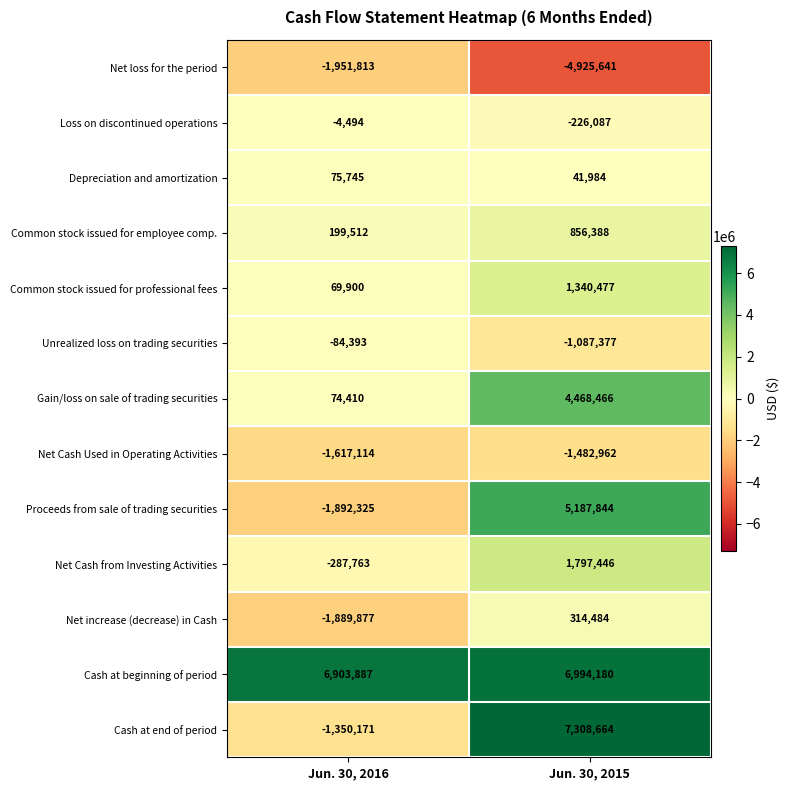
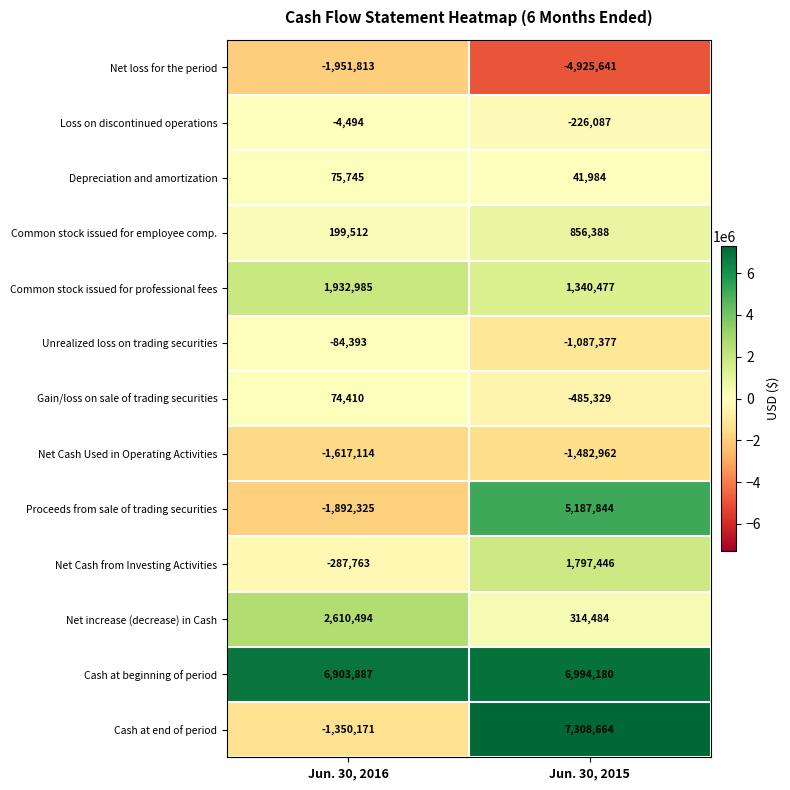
Common stock issued for professional fees, Jun. 30, 2016: 69,900 -> 1,932,985
Gain/loss on sale of trading securities, Jun. 30, 2015: 4,468,466 -> -485,329
Net increase (decrease) in Cash, Jun. 30, 2016: -1,889,877 -> 2,610,494
